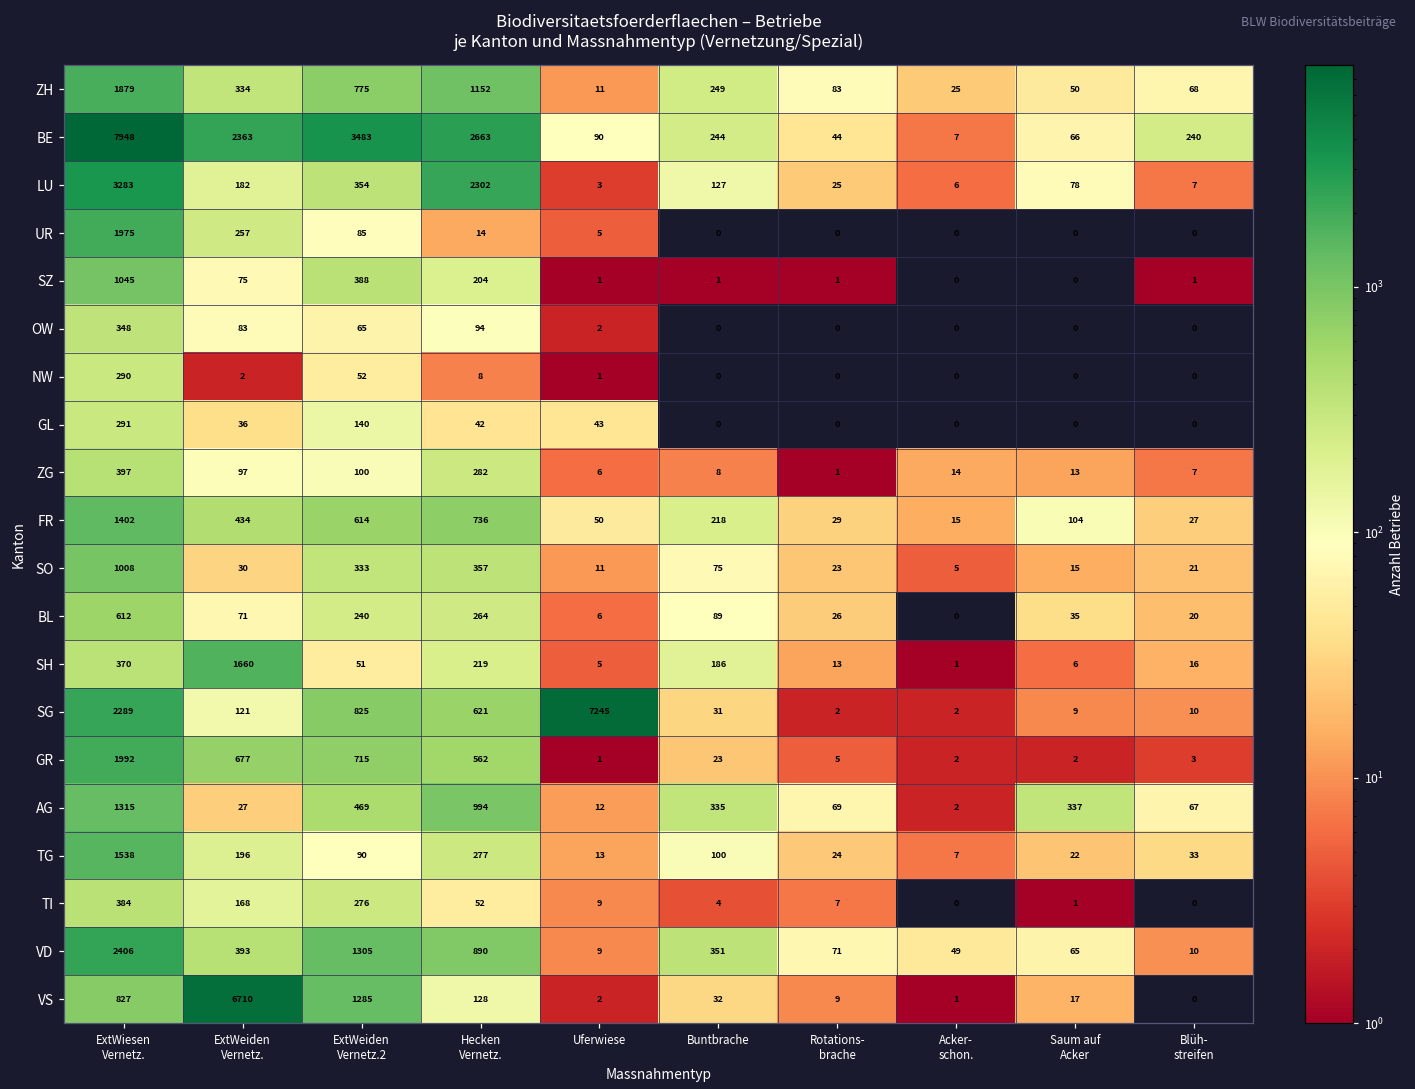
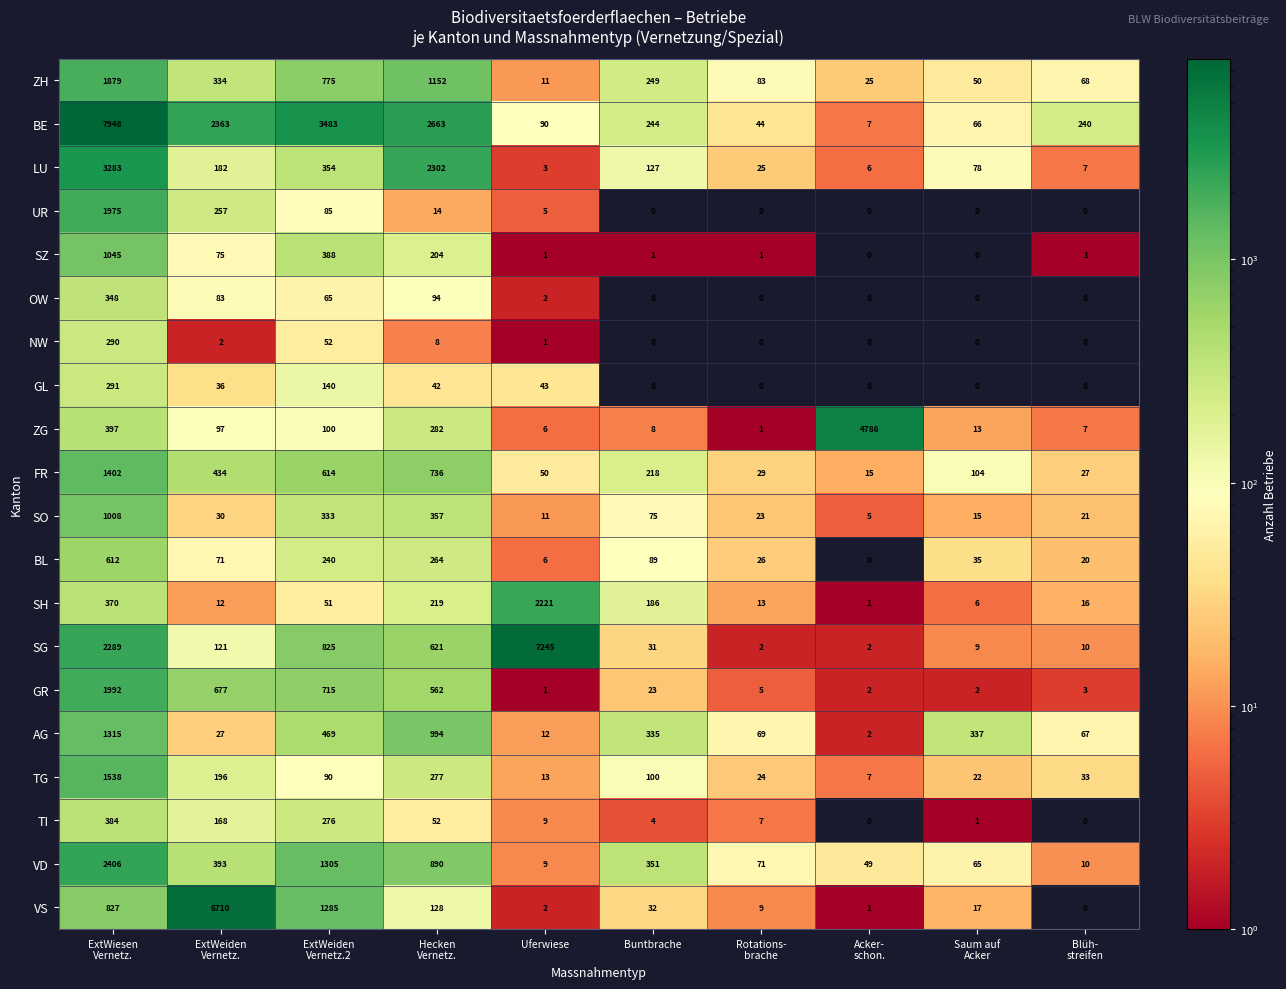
ZG, Acker- schon.: 14 -> 4786
SH, ExtWeiden Vernetz.: 1660 -> 12
SH, Uferwiese: 5 -> 2221
